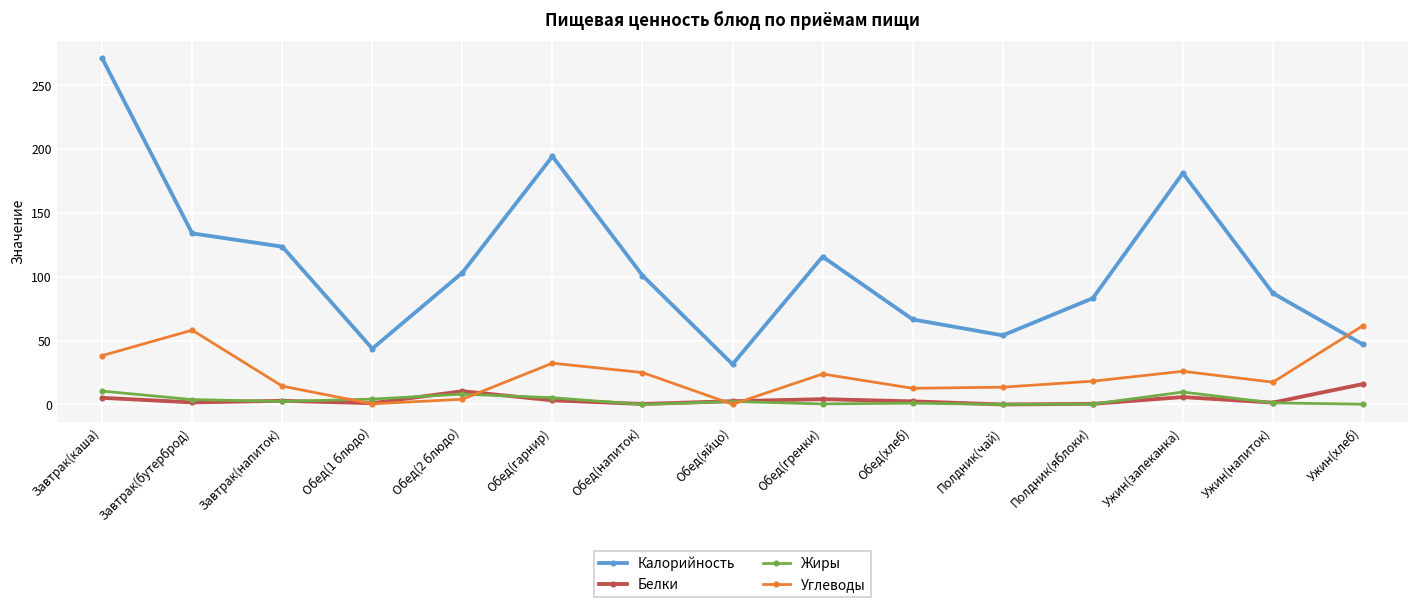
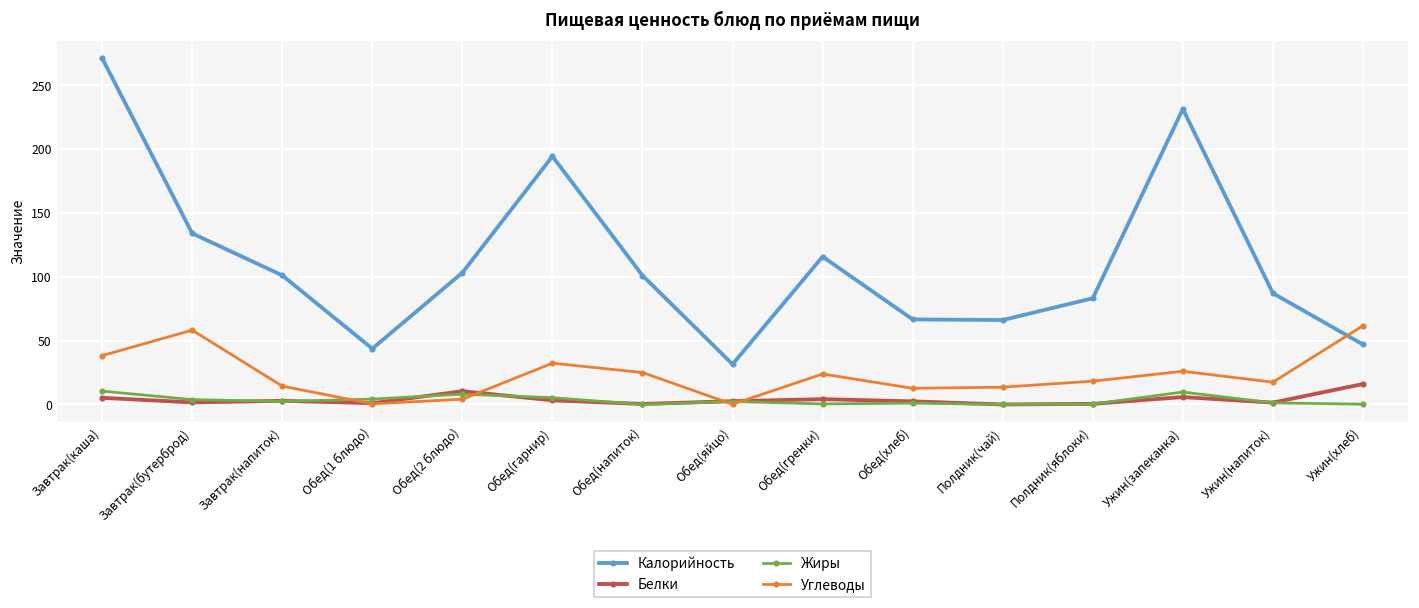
Калорийность, Завтрак(напиток): 124 -> 101
Калорийность, Полдник(чай): 54 -> 66
Калорийность, Ужин(запеканка): 181 -> 231
